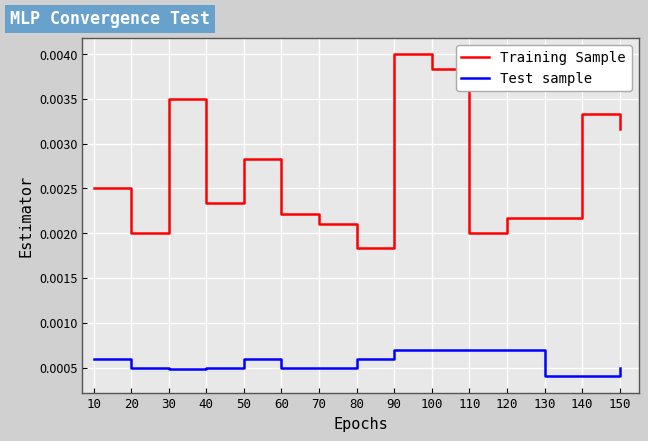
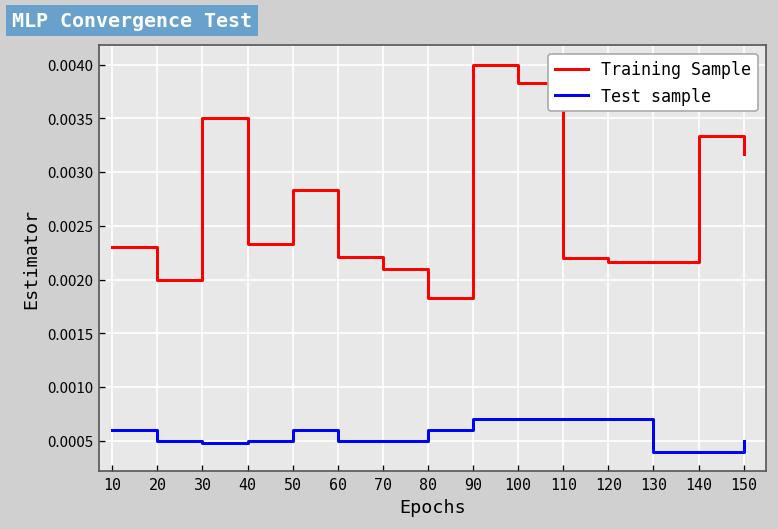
Training Sample, 10: 0.0025 -> 0.0023
Training Sample, 110: 0.0020 -> 0.0022
